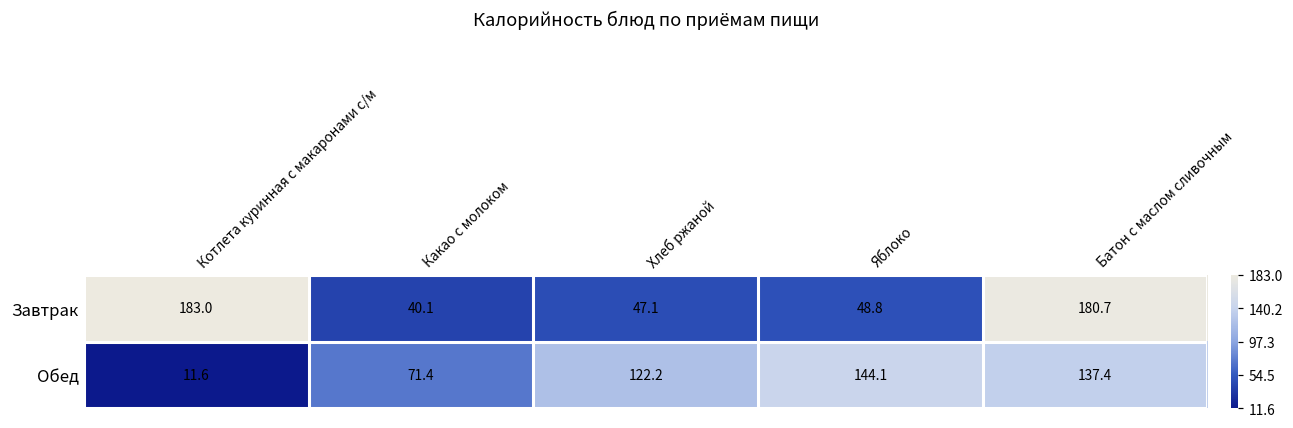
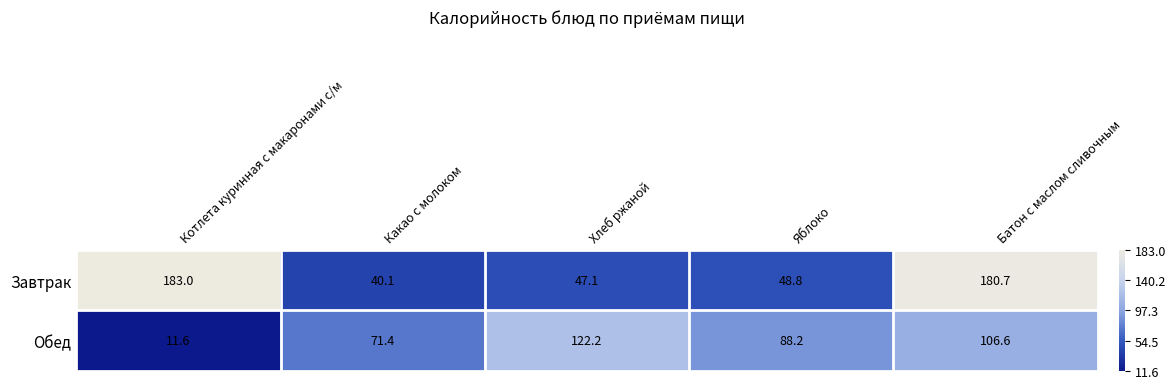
Обед, Яблоко: 144.1 -> 88.2
Обед, Батон с маслом сливочным: 137.4 -> 106.6
